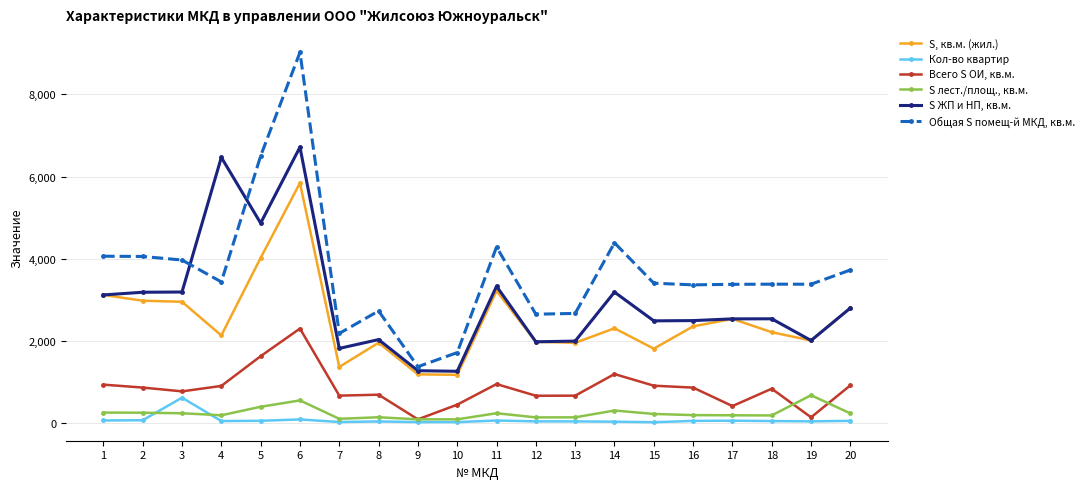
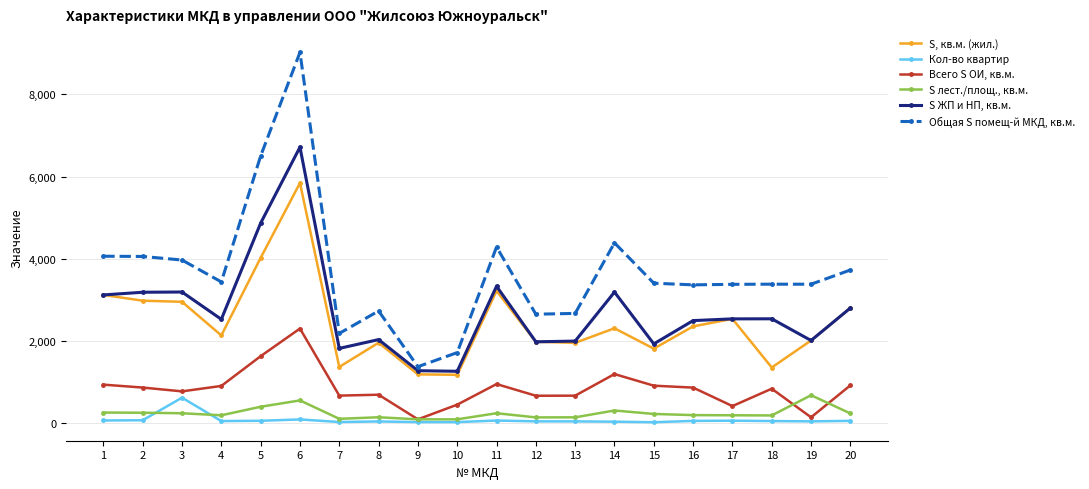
S ЖП и НП, кв.м., 4: 6,500 -> 2,500
S ЖП и НП, кв.м., 15: 2,500 -> 1,900
S, кв.м. (жил.), 18: 2,200 -> 1,400
